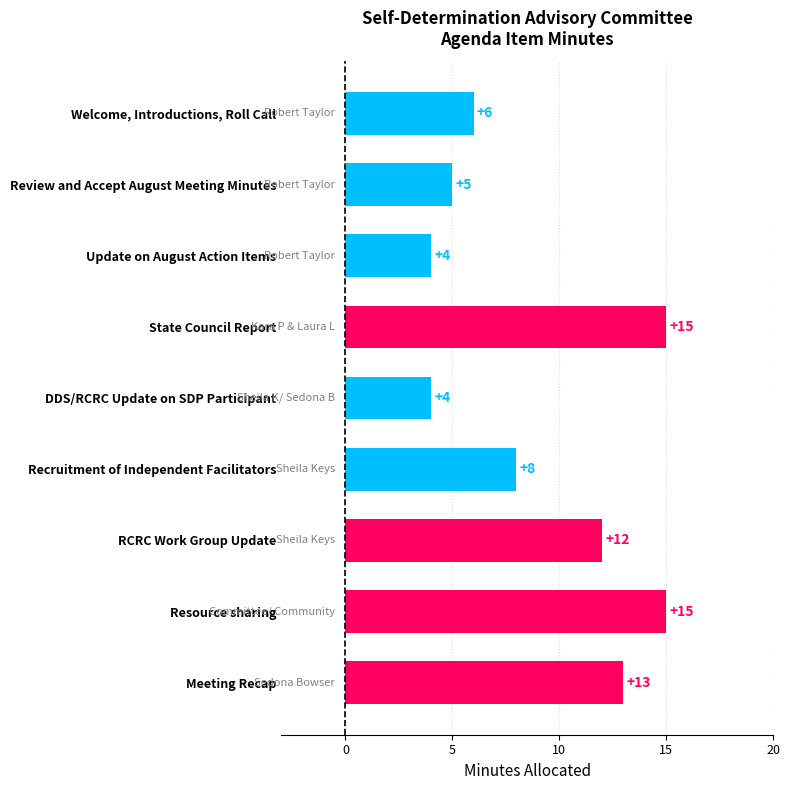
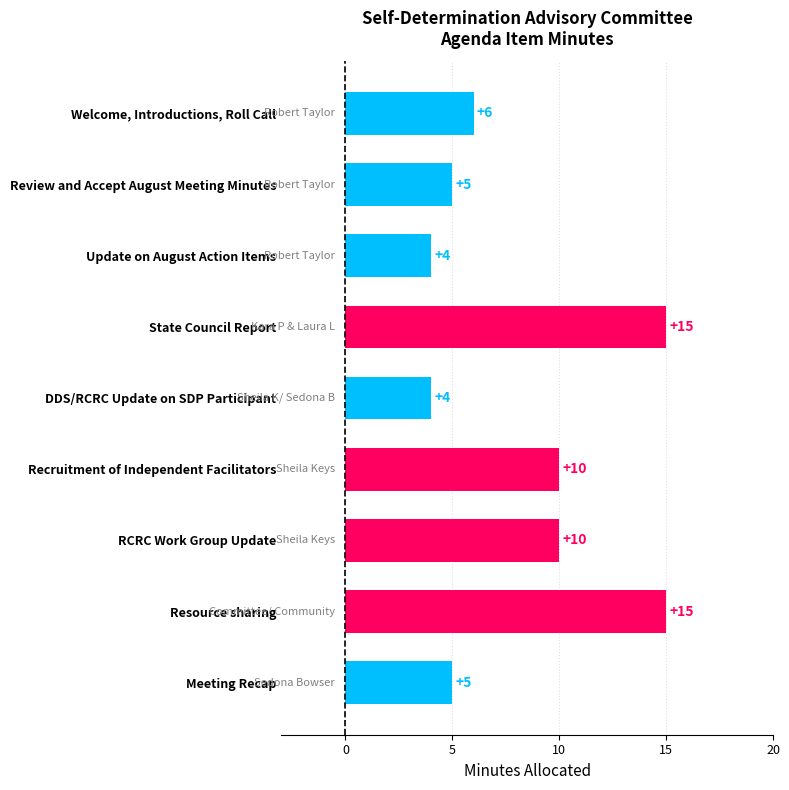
Recruitment of Independent Facilitators: +8 -> +10
RCRC Work Group Update: +12 -> +10
Meeting Recap: +13 -> +5
